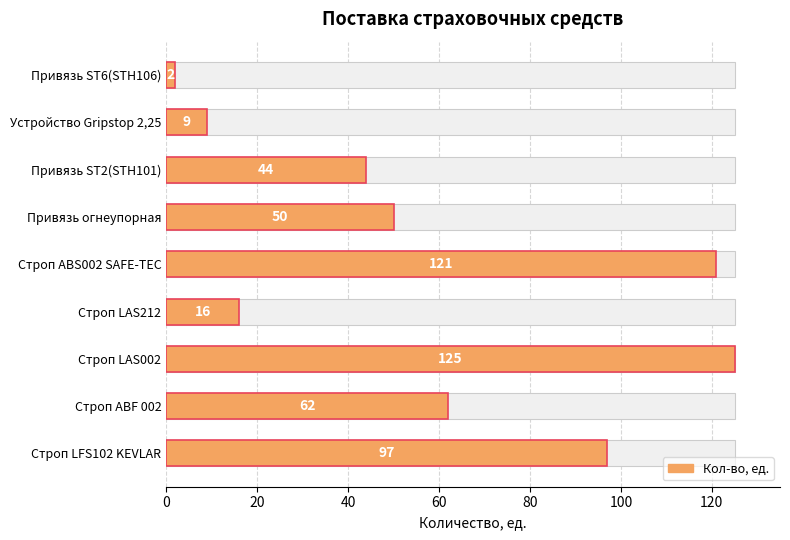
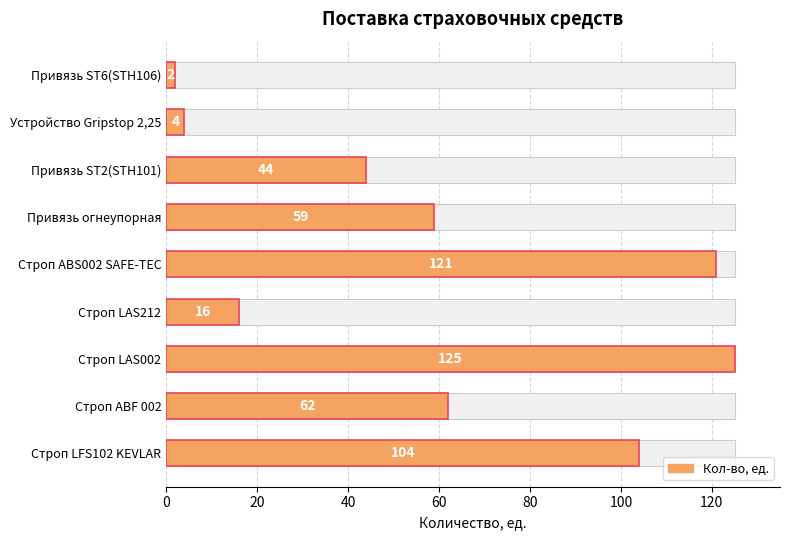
Кол-во, ед., Устройство Gripstop 2,25: 9 -> 4
Кол-во, ед., Привязь огнеупорная: 50 -> 59
Кол-во, ед., Строп LFS102 KEVLAR: 97 -> 104
